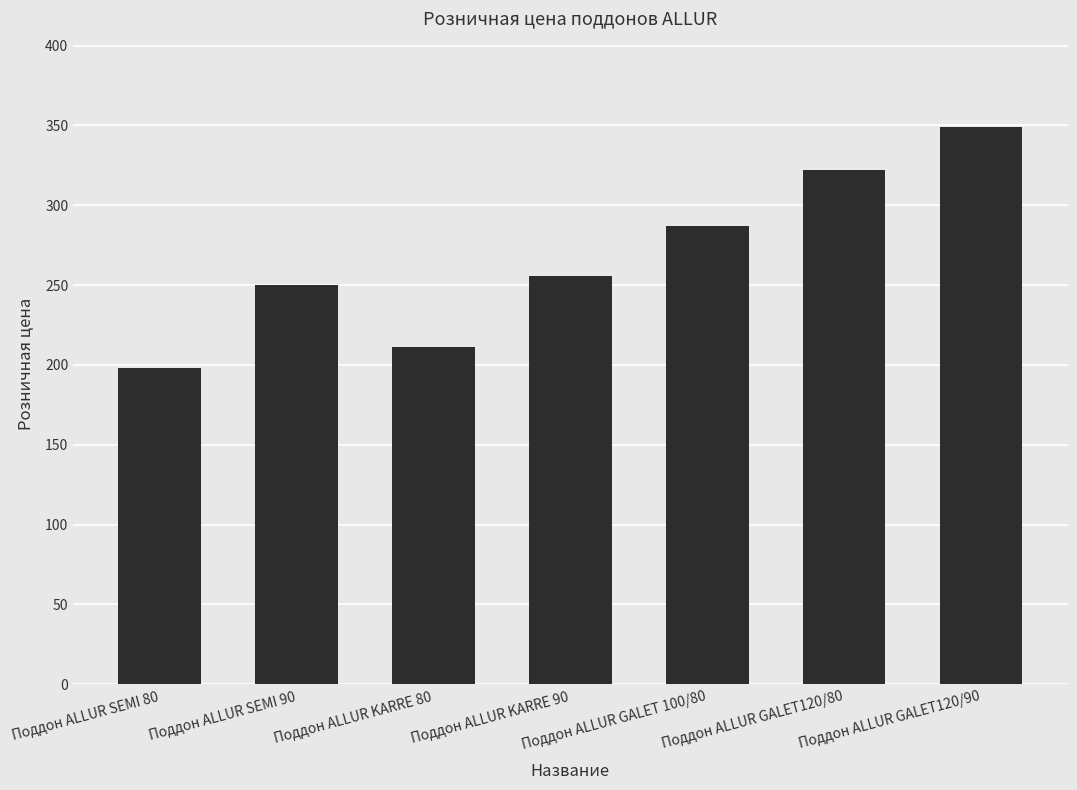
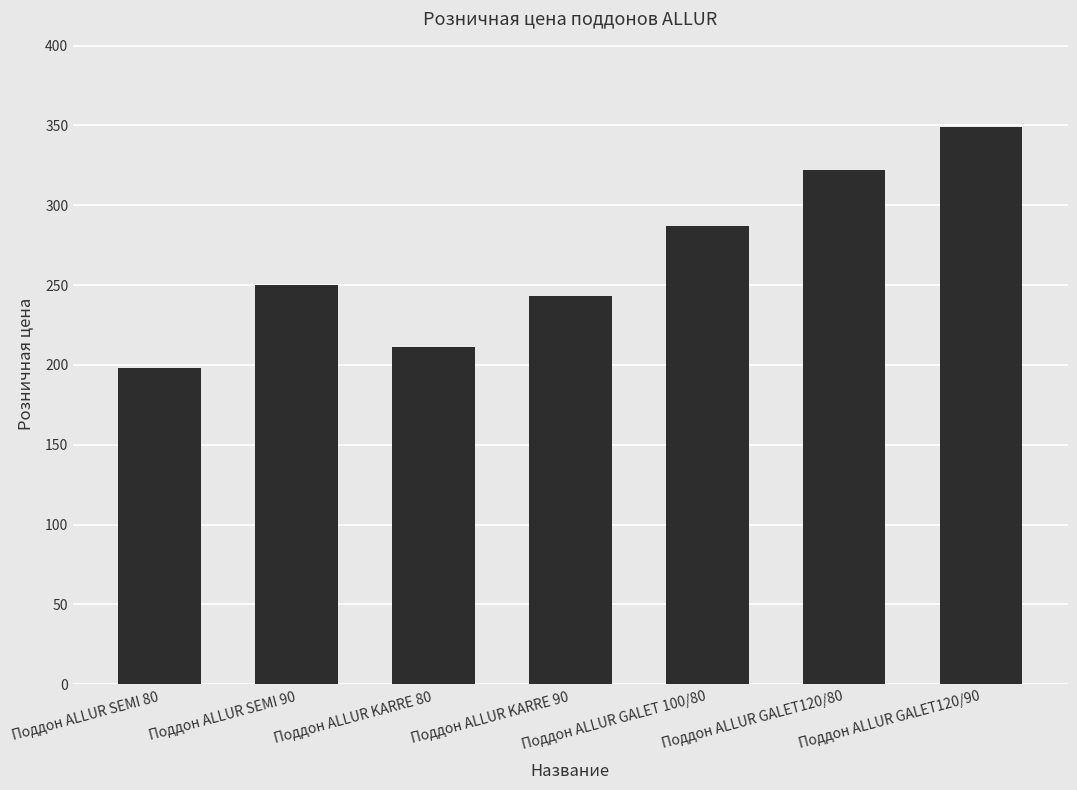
Поддон ALLUR KARRE 90: 256 -> 243
